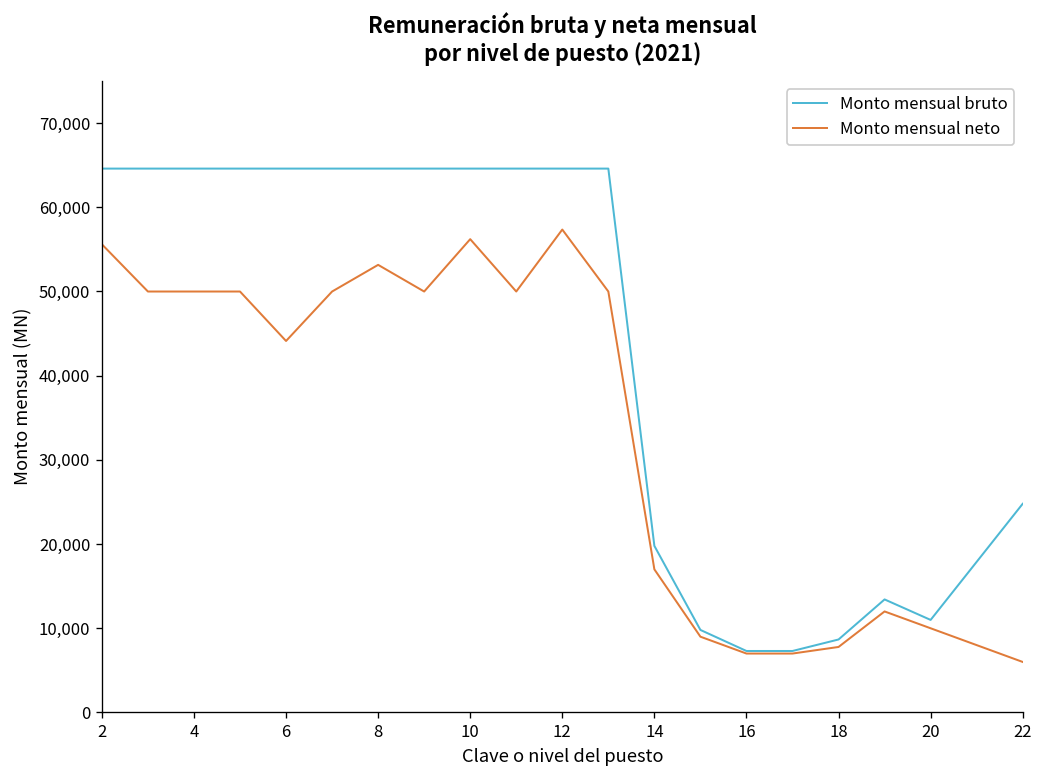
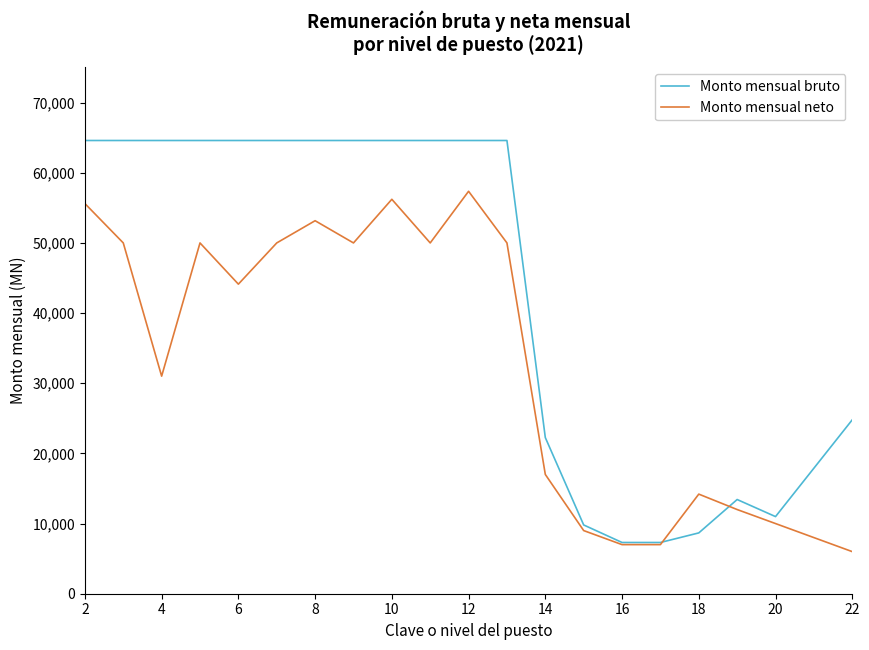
Monto mensual neto, 4: 50,000 -> 31,000
Monto mensual bruto, 14: 20,000 -> 22,000
Monto mensual neto, 18: 8,000 -> 14,000
